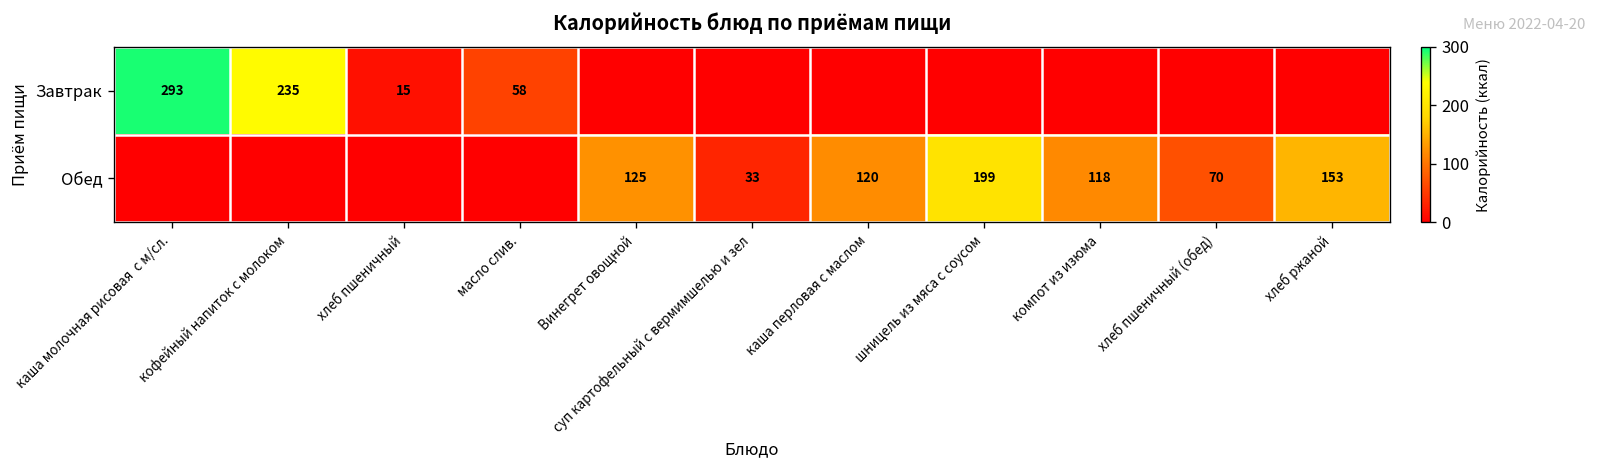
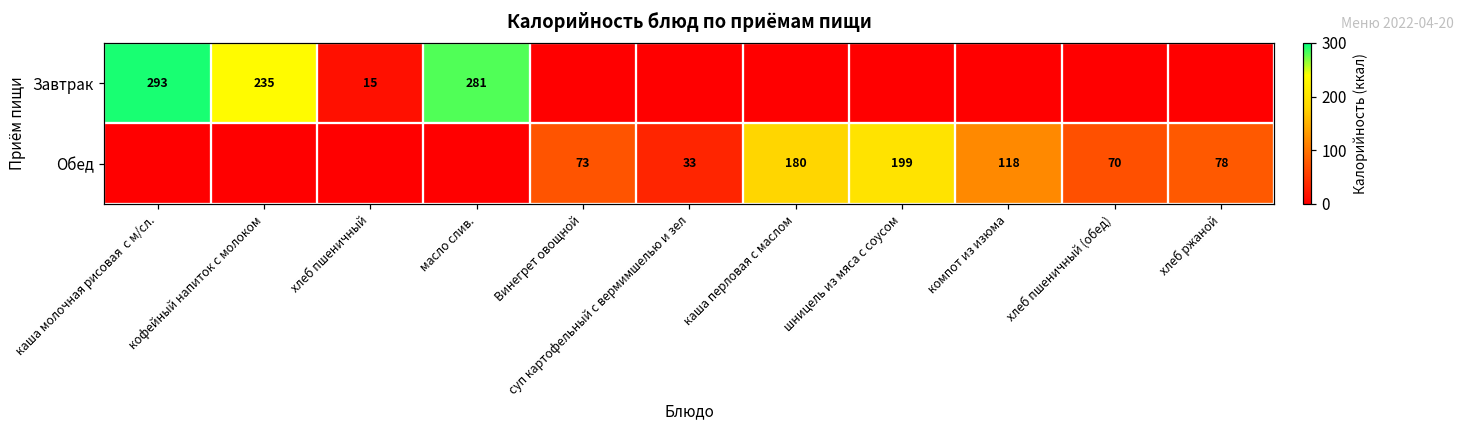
Завтрак, масло слив.: 58 -> 281
Обед, Винегрет овощной: 125 -> 73
Обед, каша перловая с маслом: 120 -> 180
Обед, хлеб ржаной: 153 -> 78
